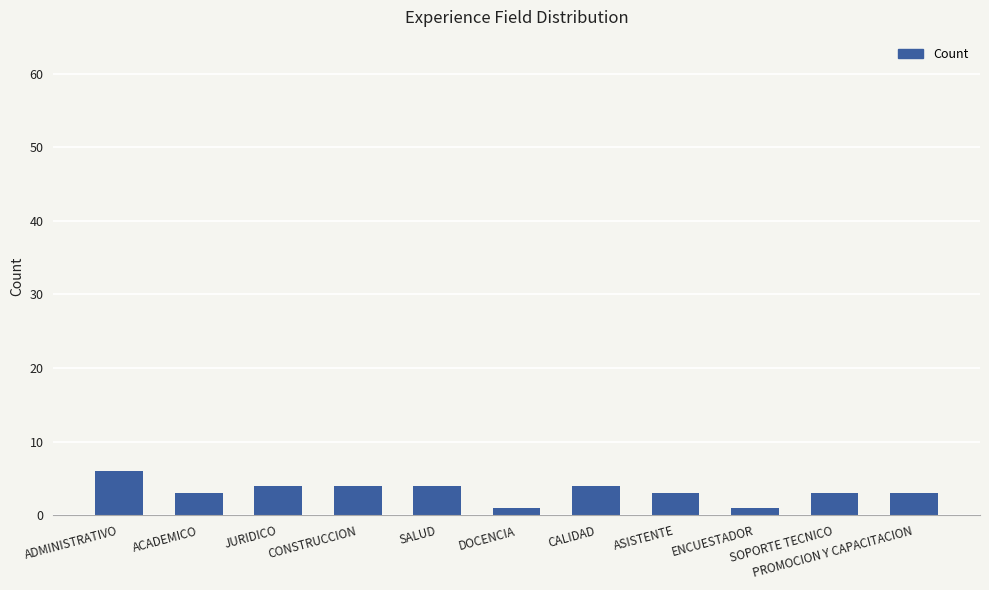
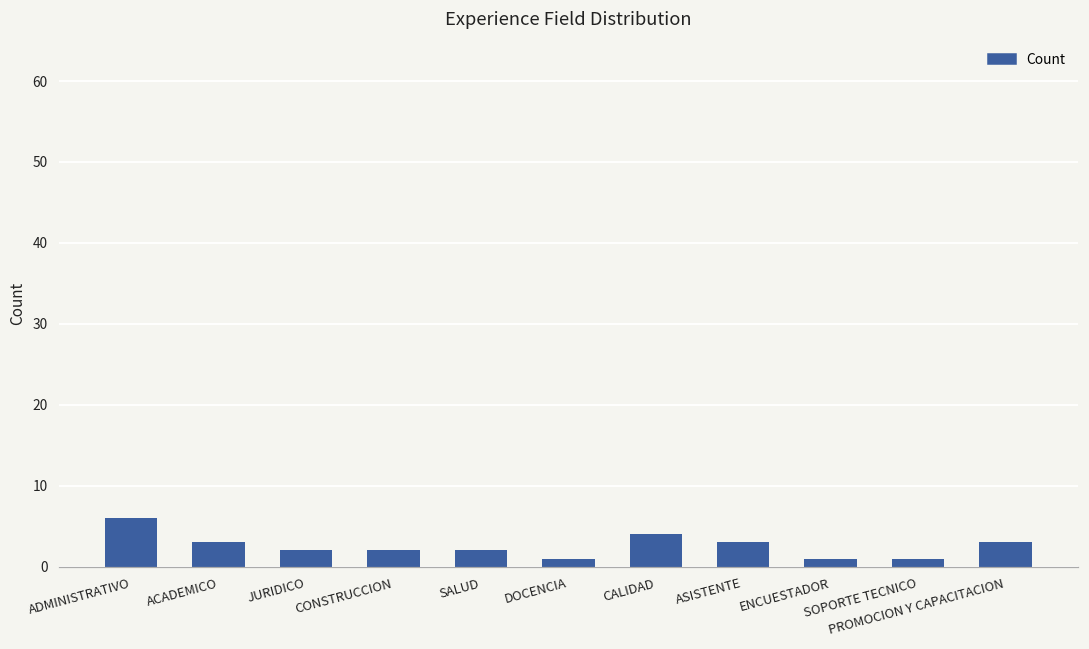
JURIDICO: 4 -> 2
CONSTRUCCION: 4 -> 2
SALUD: 4 -> 2
SOPORTE TECNICO: 3 -> 1
